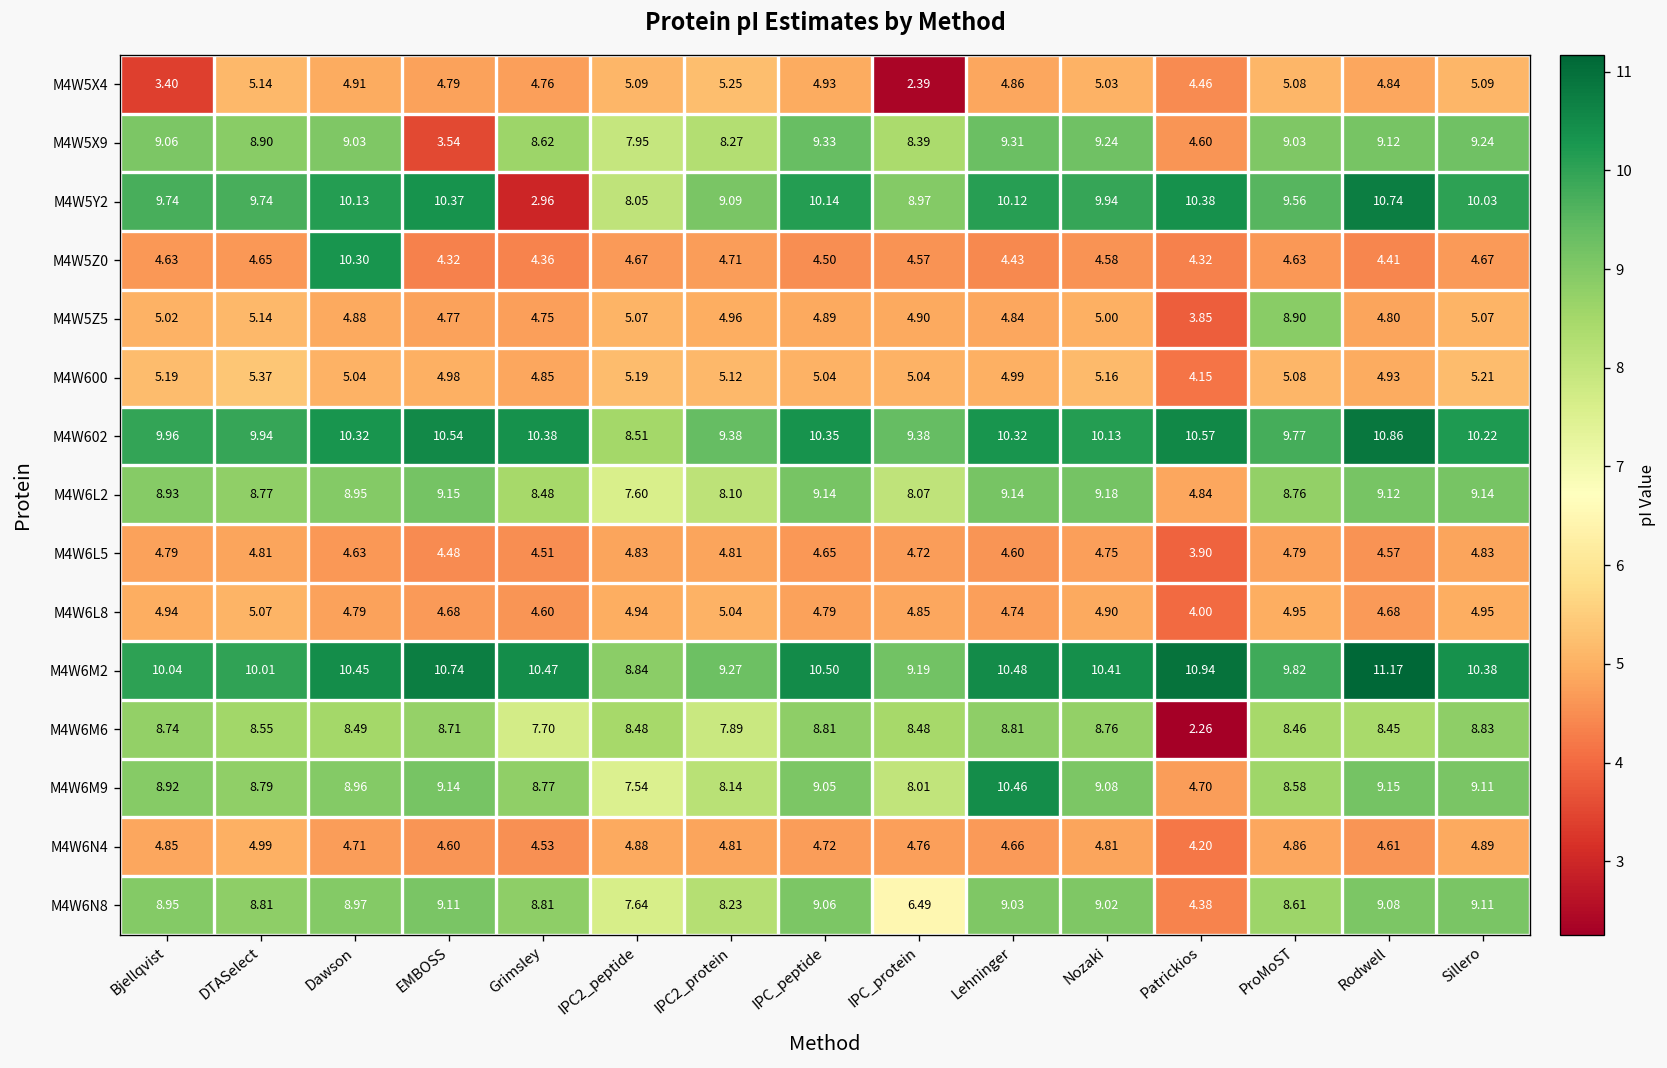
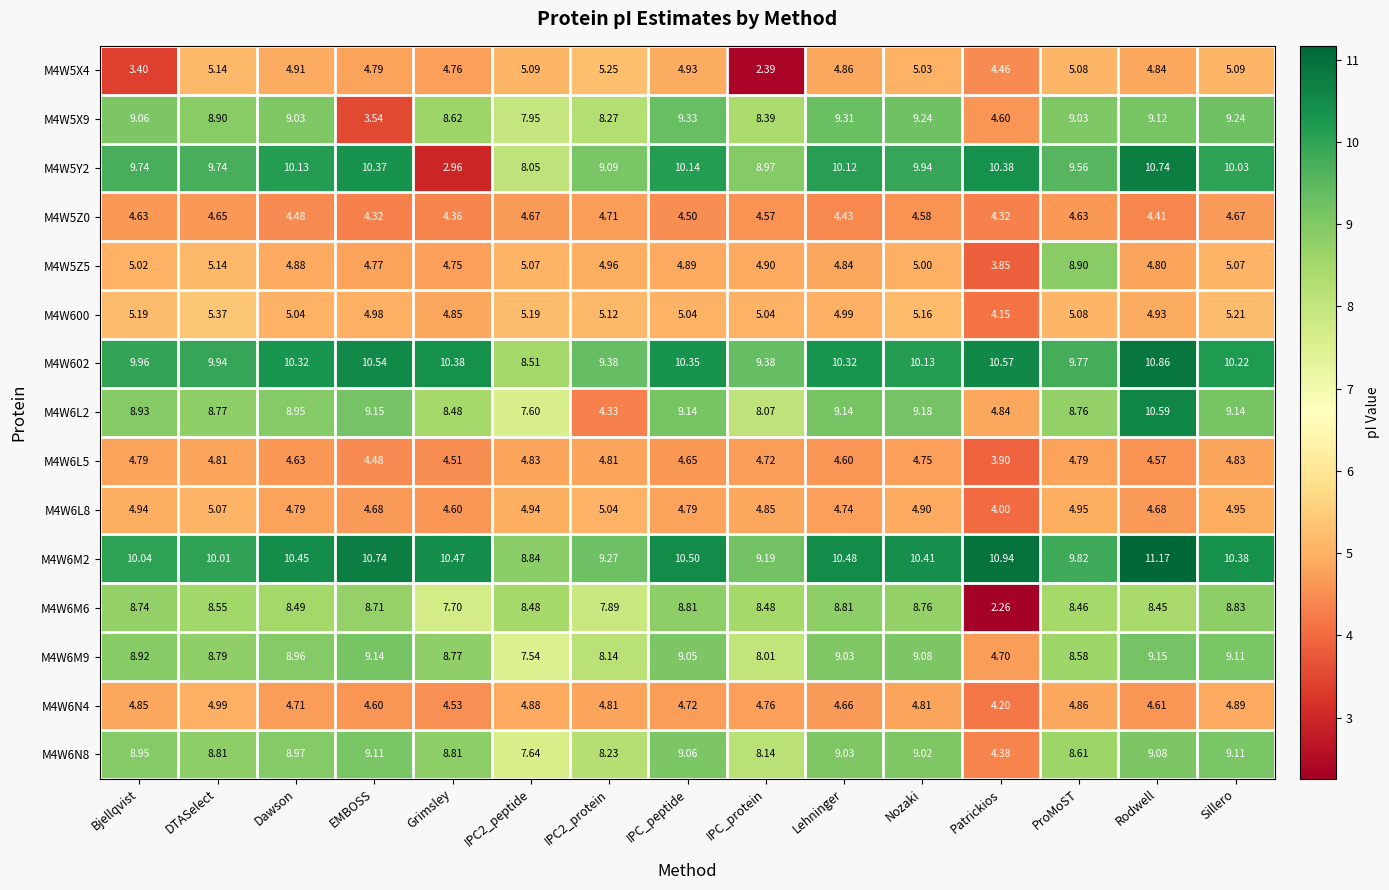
M4W5Z0, Dawson: 10.30 -> 4.48
M4W6L2, IPC2_protein: 8.10 -> 4.33
M4W6L2, Rodwell: 9.12 -> 10.59
M4W6M9, Lehninger: 10.46 -> 9.03
M4W6N8, IPC_protein: 6.49 -> 8.14
